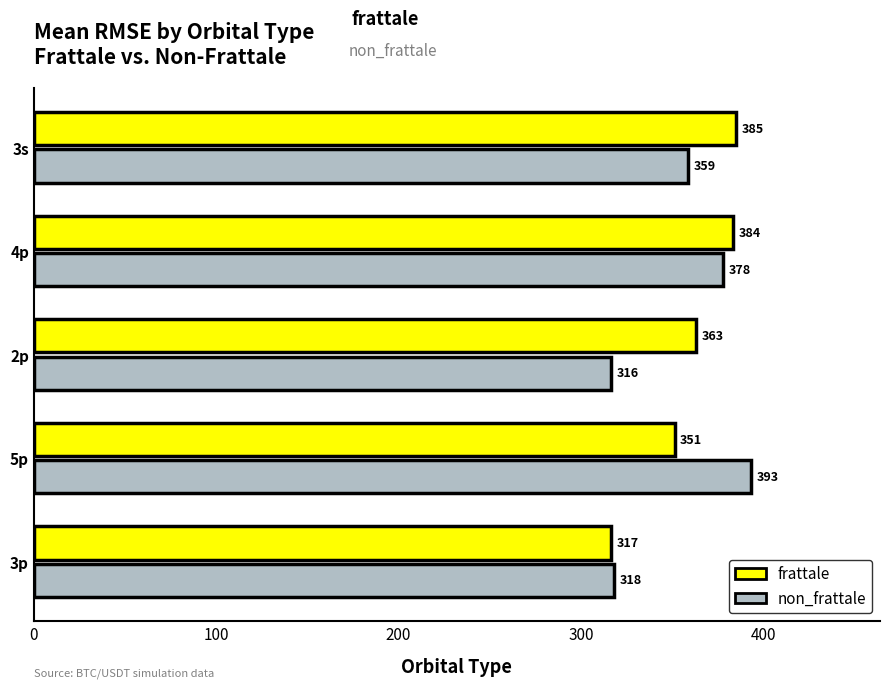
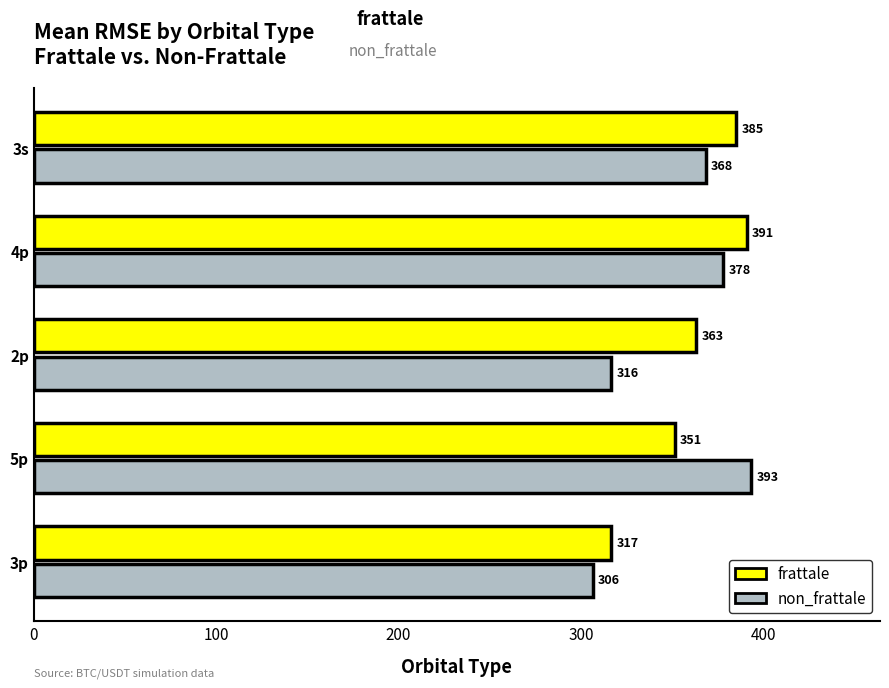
non_frattale, 3s: 359 -> 368
frattale, 4p: 384 -> 391
non_frattale, 3p: 318 -> 306
